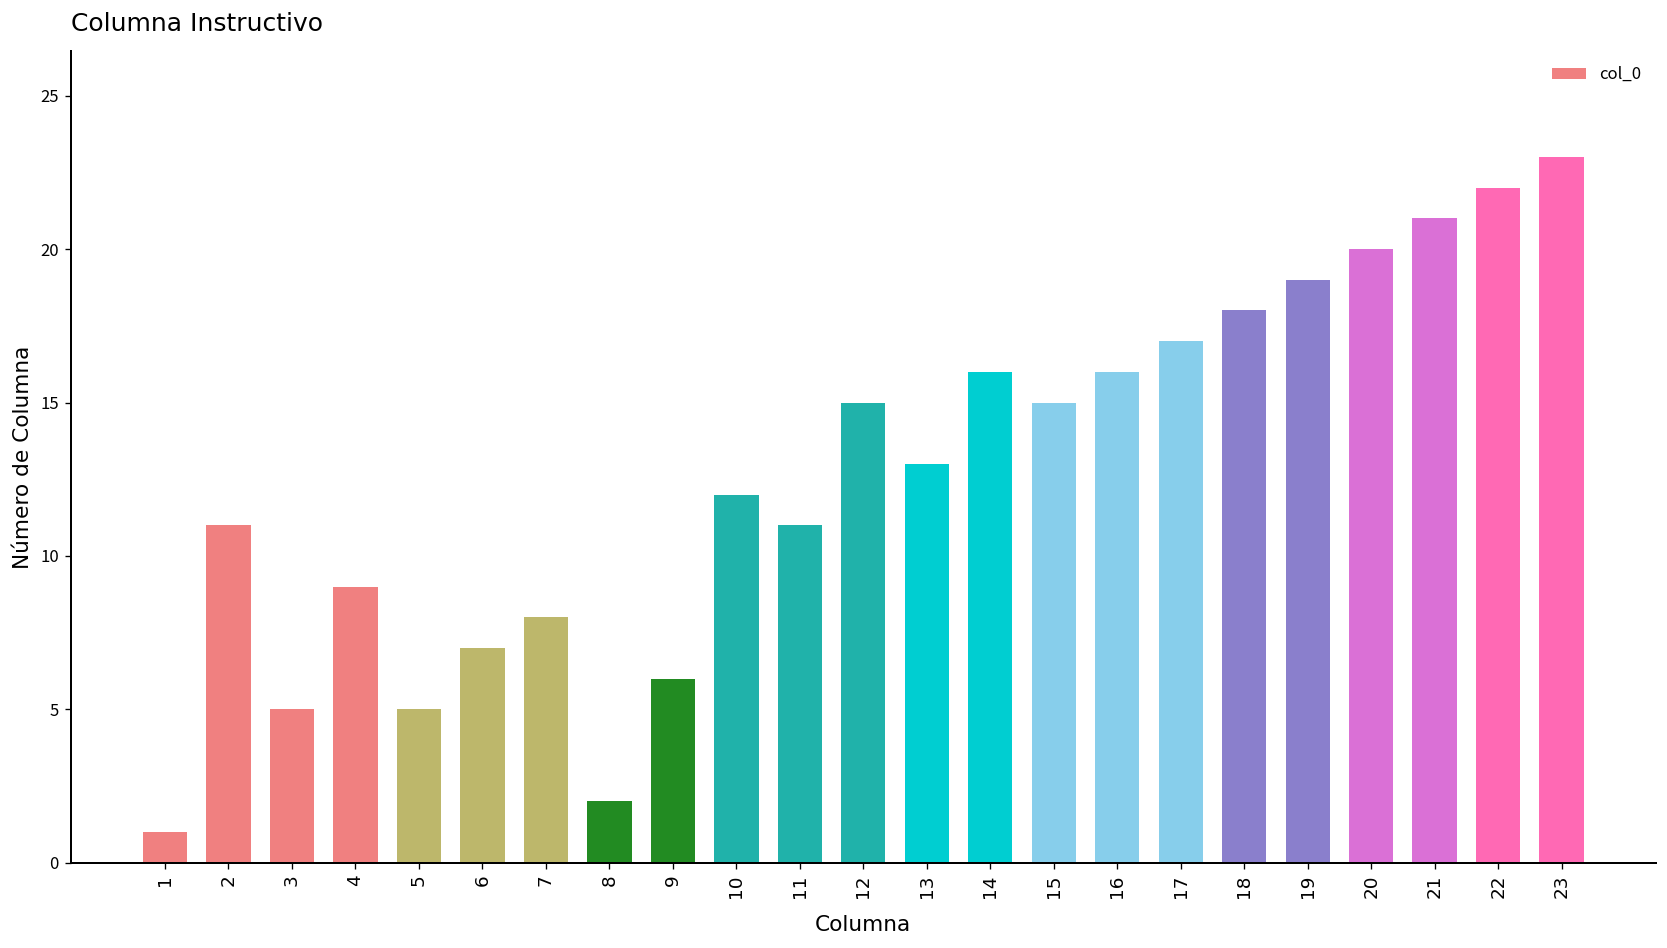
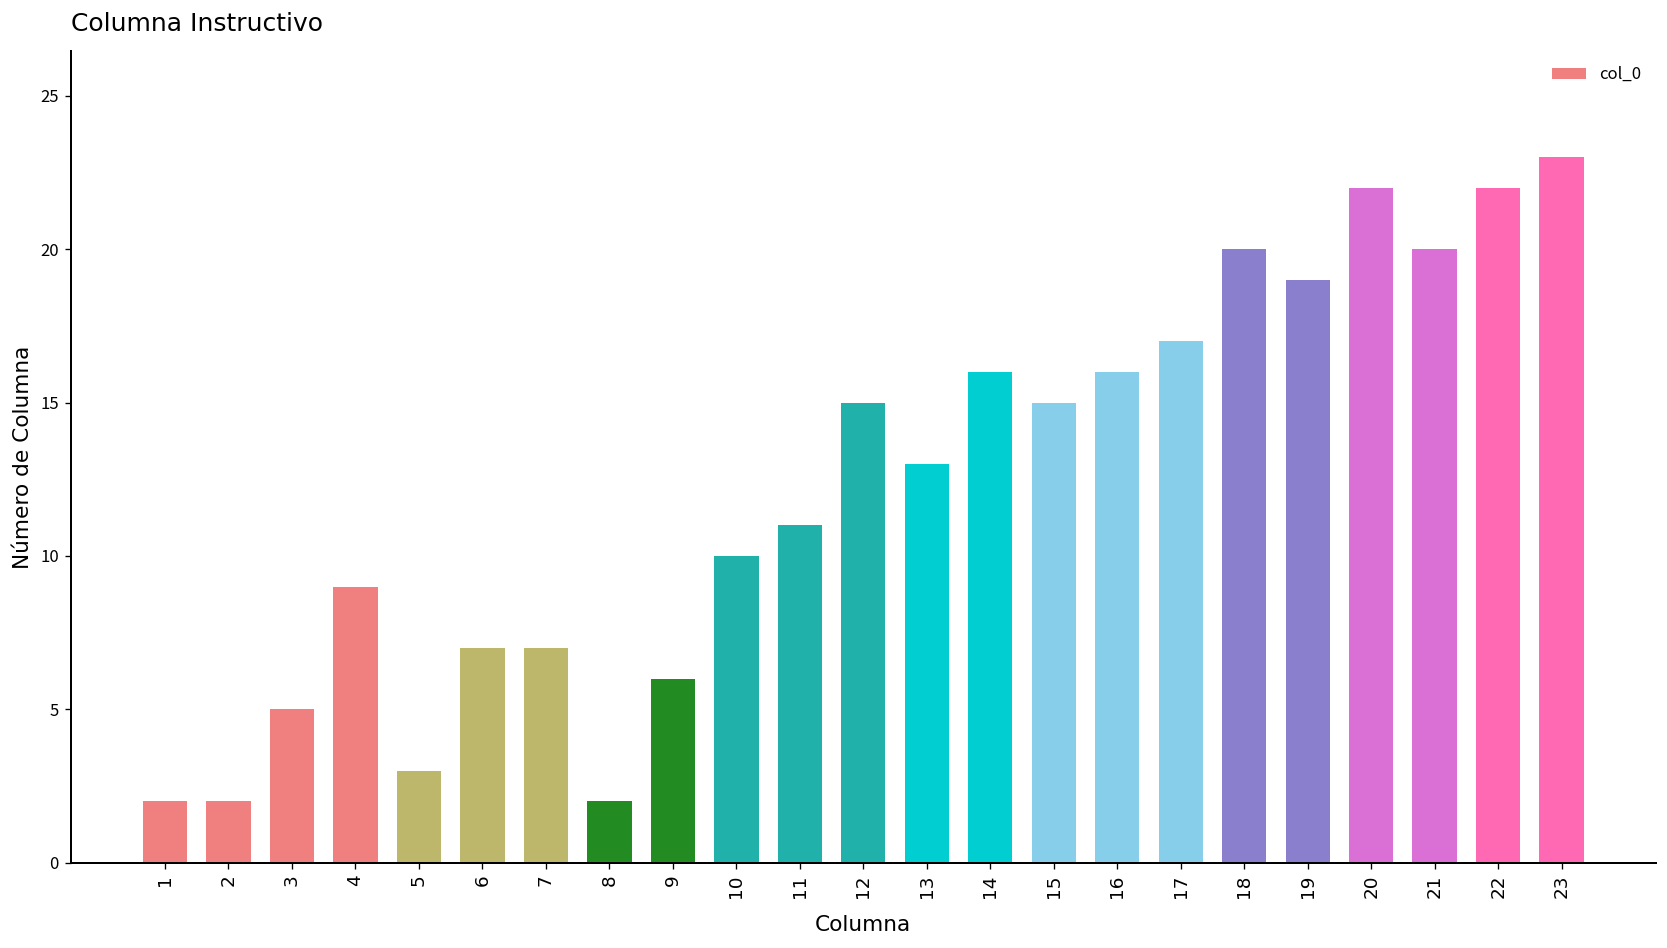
1: 1 -> 2
2: 11 -> 2
5: 5 -> 3
7: 8 -> 7
10: 12 -> 10
18: 18 -> 20
20: 20 -> 22
21: 21 -> 20
